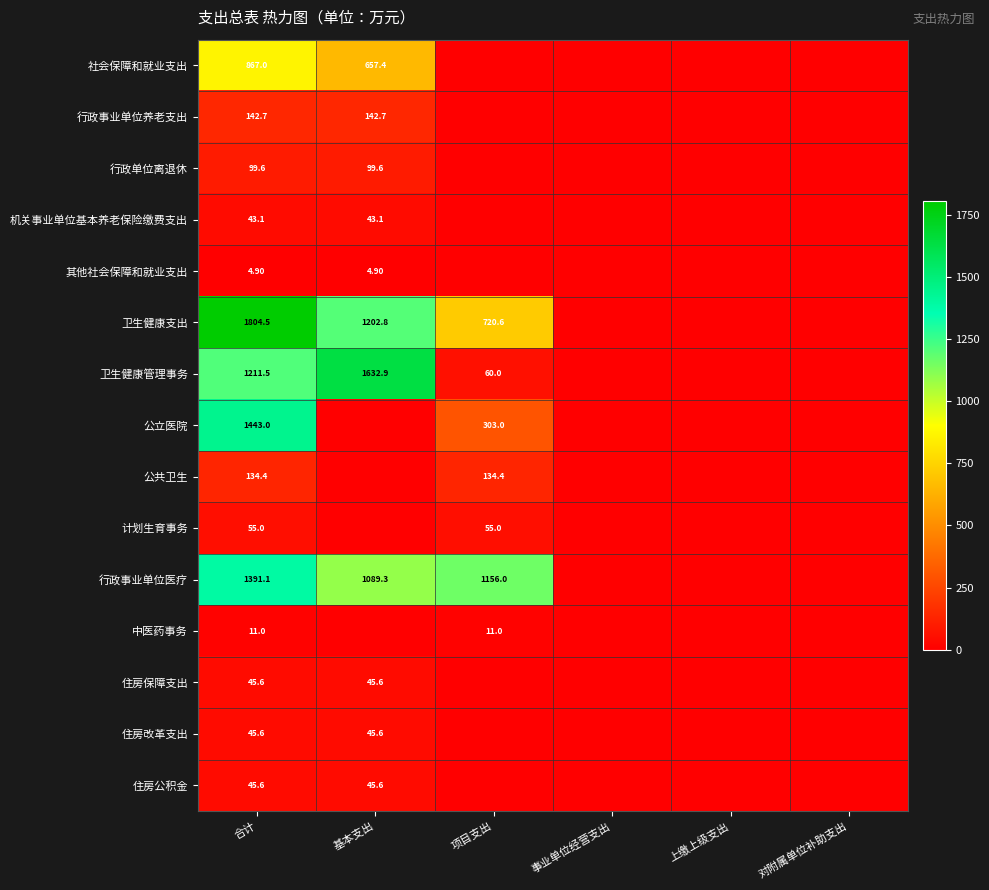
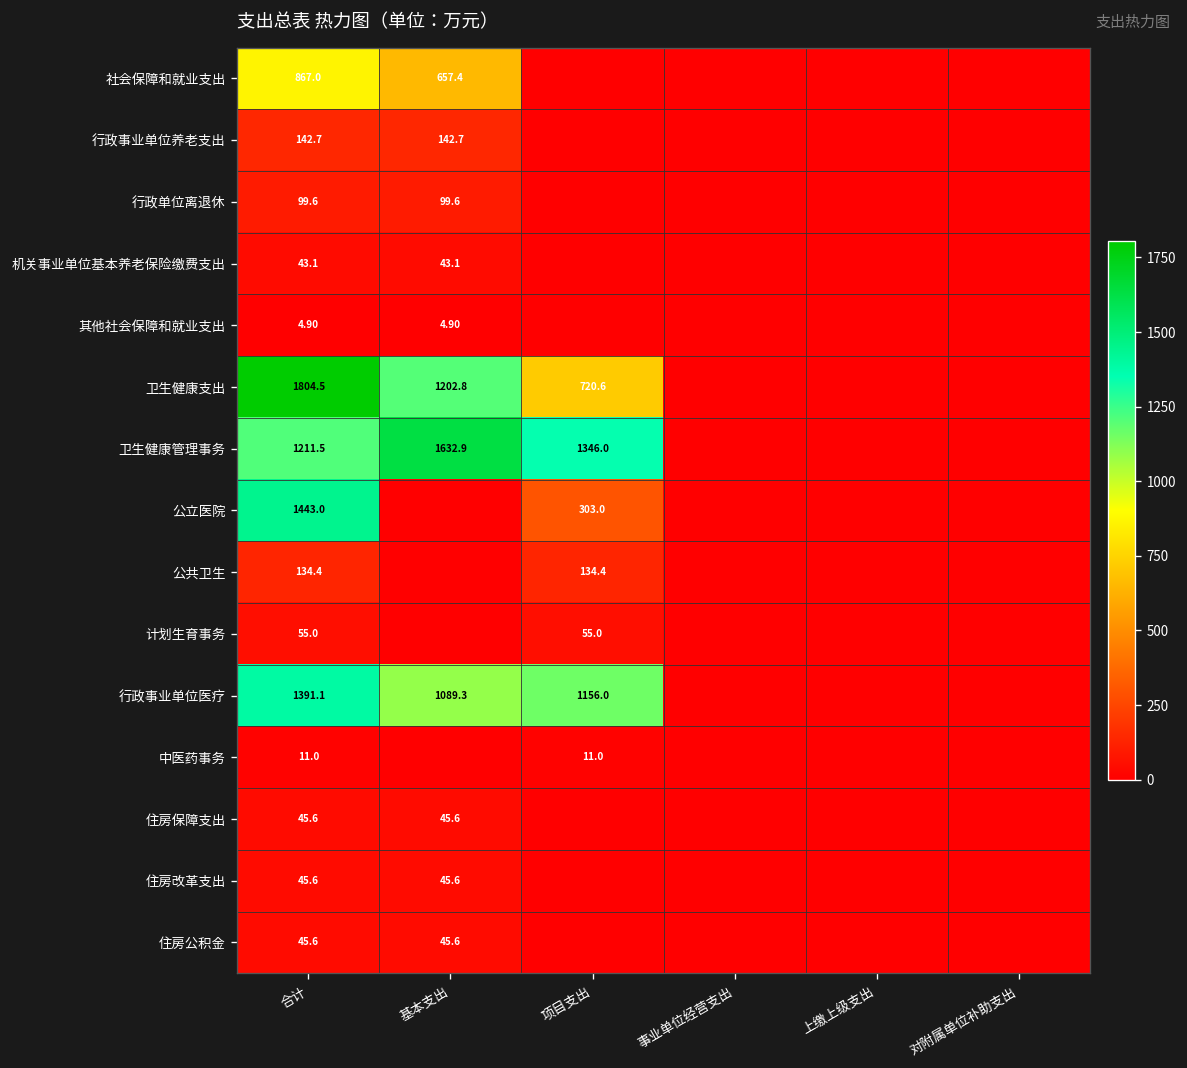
卫生健康管理事务, 项目支出: 60.0 -> 1346.0
